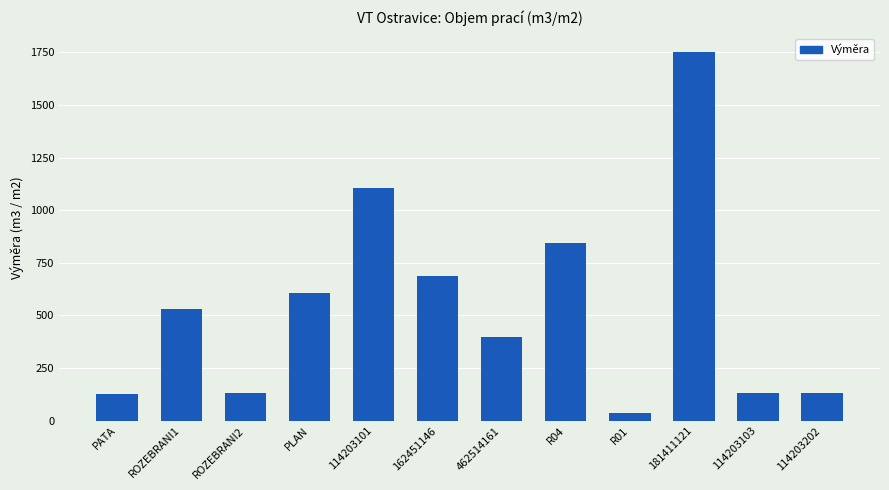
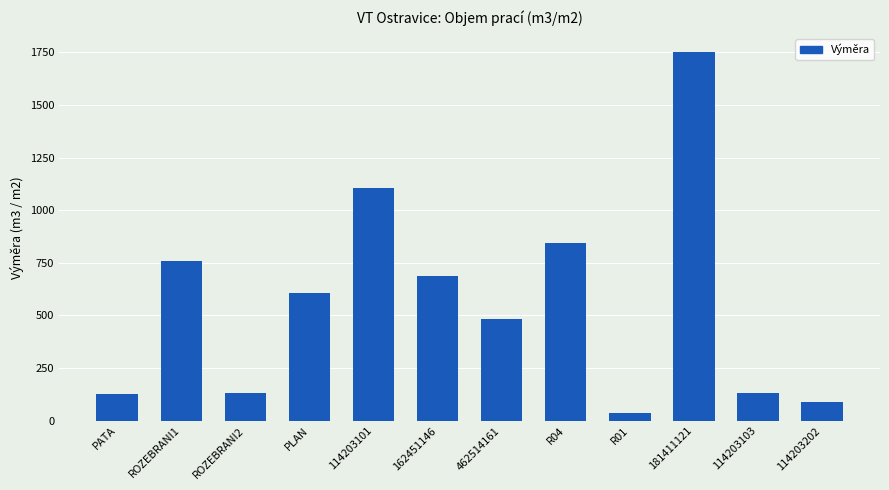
ROZEBRANI1: 530 -> 760
462514161: 400 -> 480
114203202: 130 -> 90
